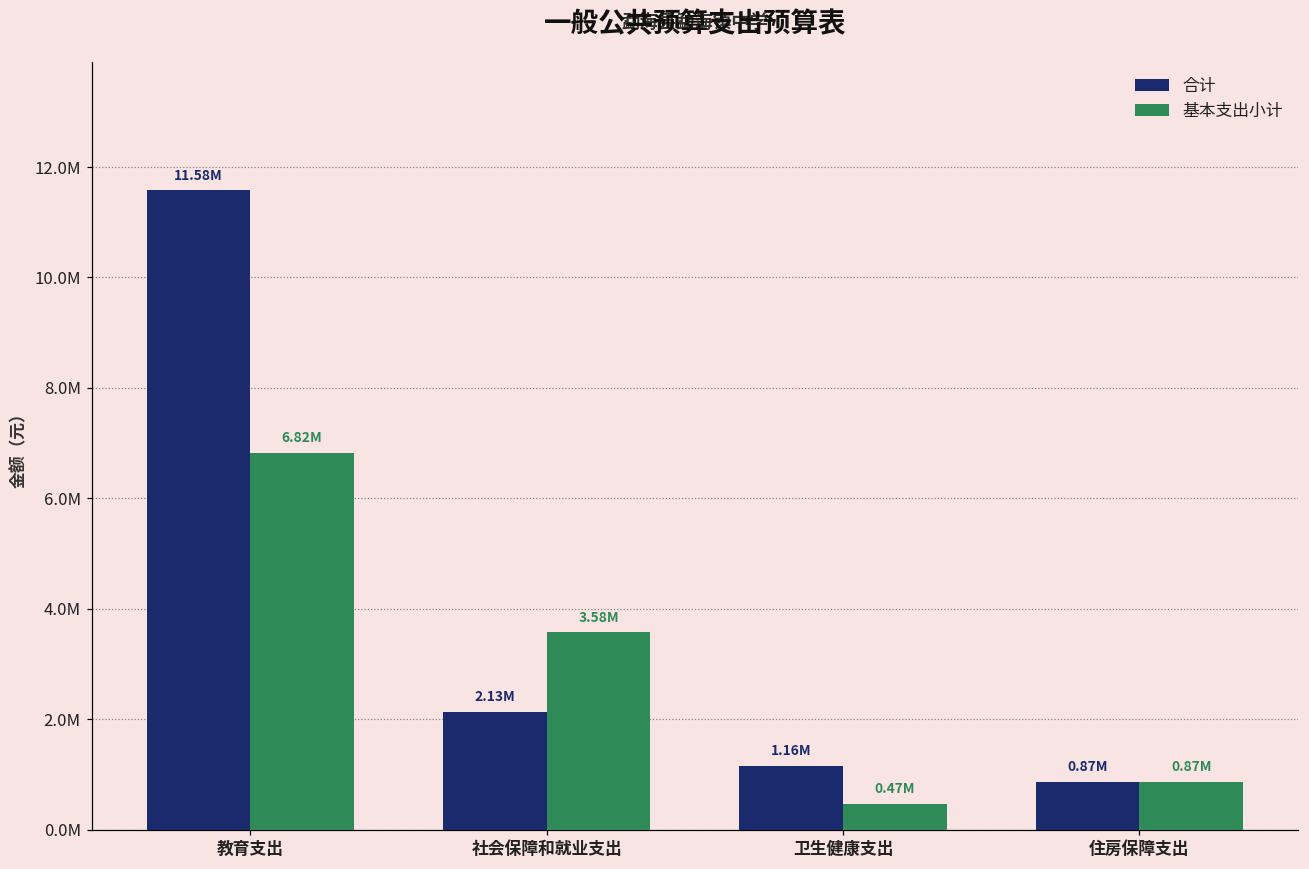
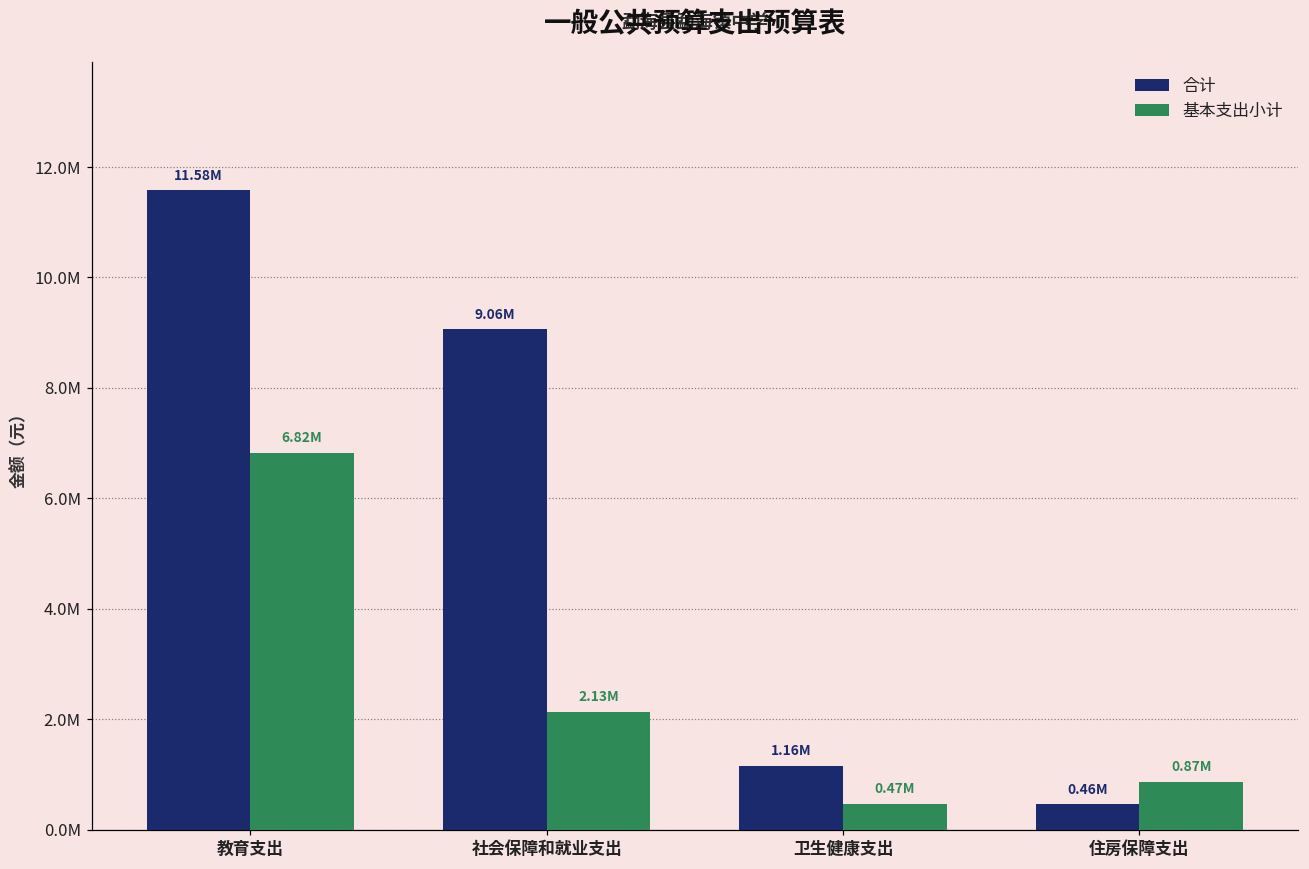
合计, 社会保障和就业支出: 2.13M -> 9.06M
基本支出小计, 社会保障和就业支出: 3.58M -> 2.13M
合计, 住房保障支出: 0.87M -> 0.46M
